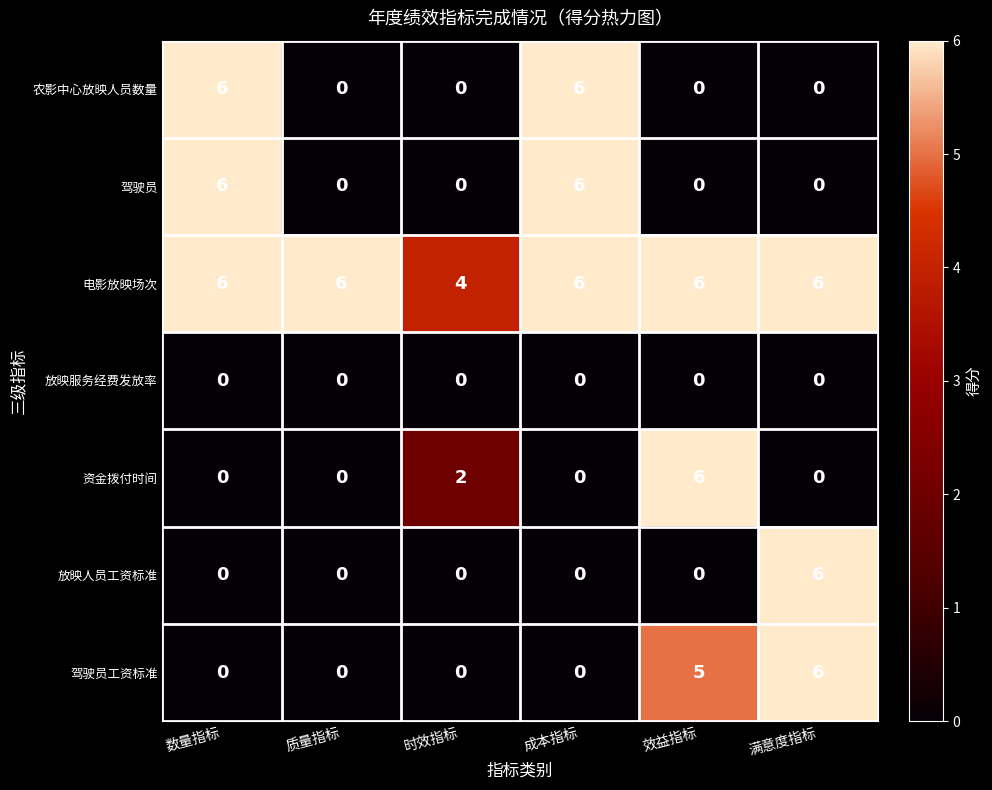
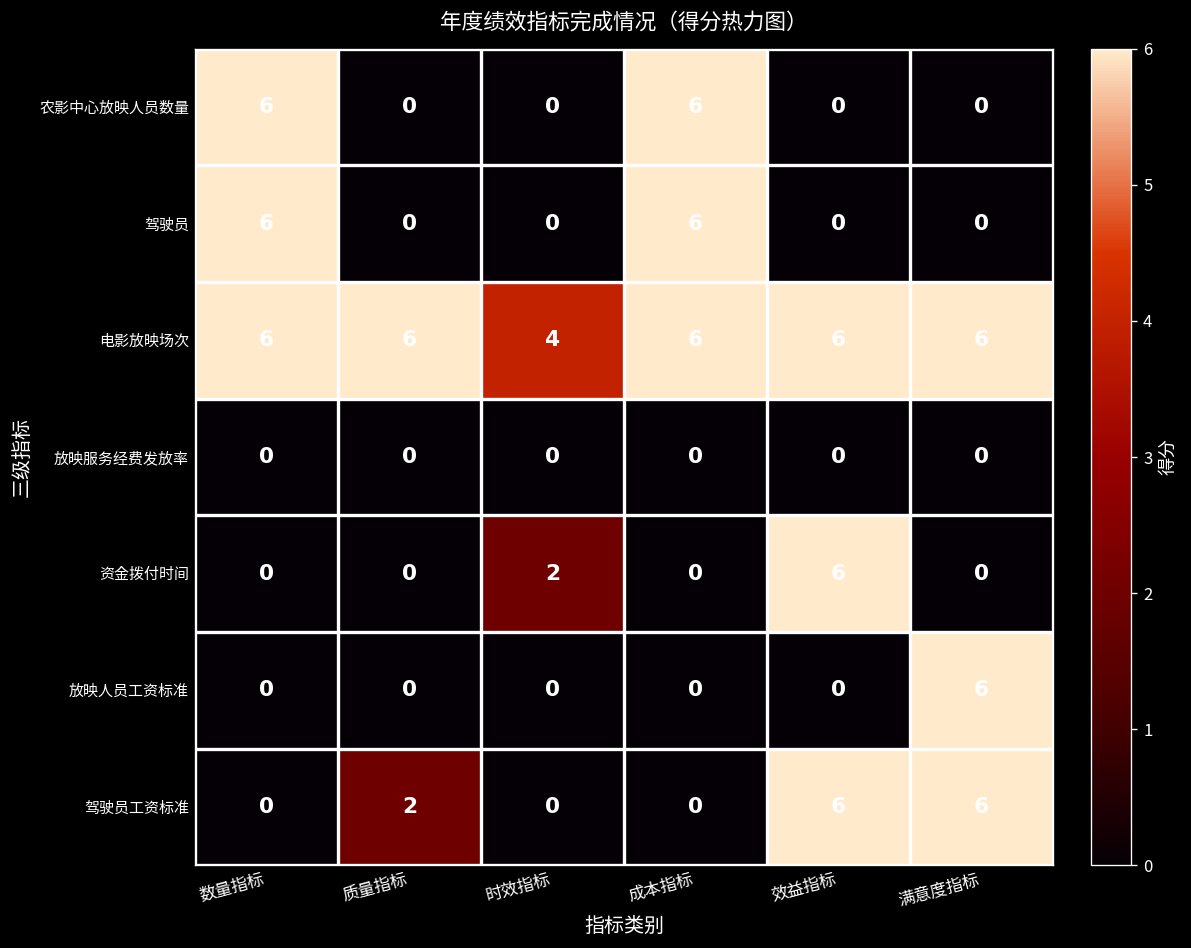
驾驶员工资标准, 质量指标: 0 -> 2
驾驶员工资标准, 效益指标: 5 -> 6
